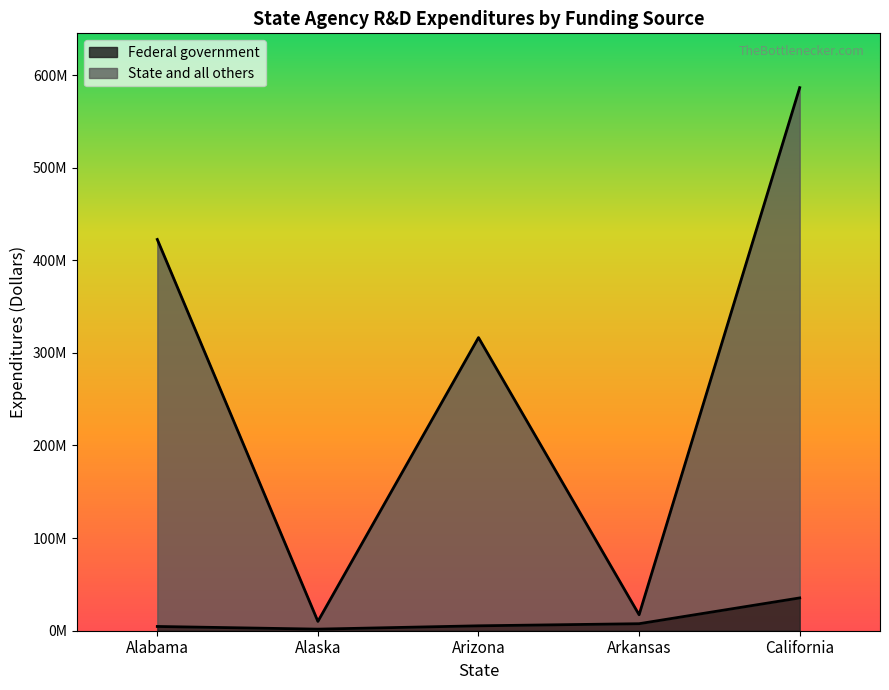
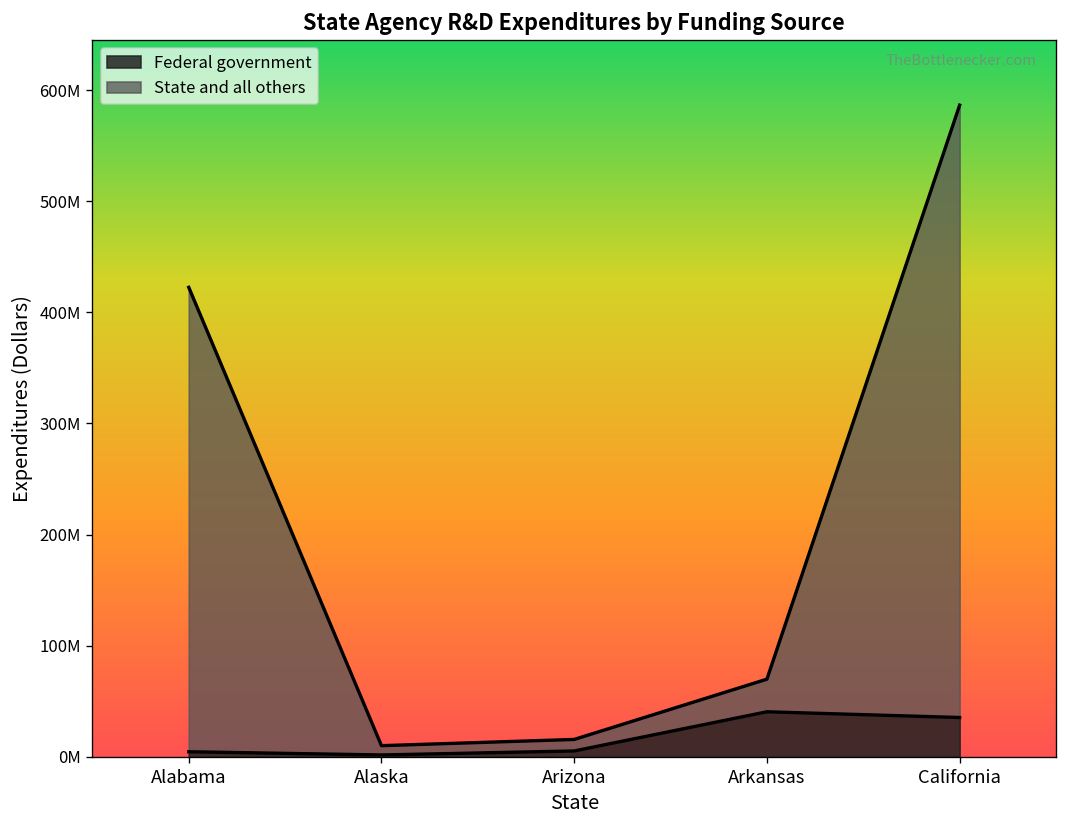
State and all others, Arizona: 310000000 -> 10000000
Federal government, Arkansas: 10000000 -> 40000000
State and all others, Arkansas: 10000000 -> 30000000
